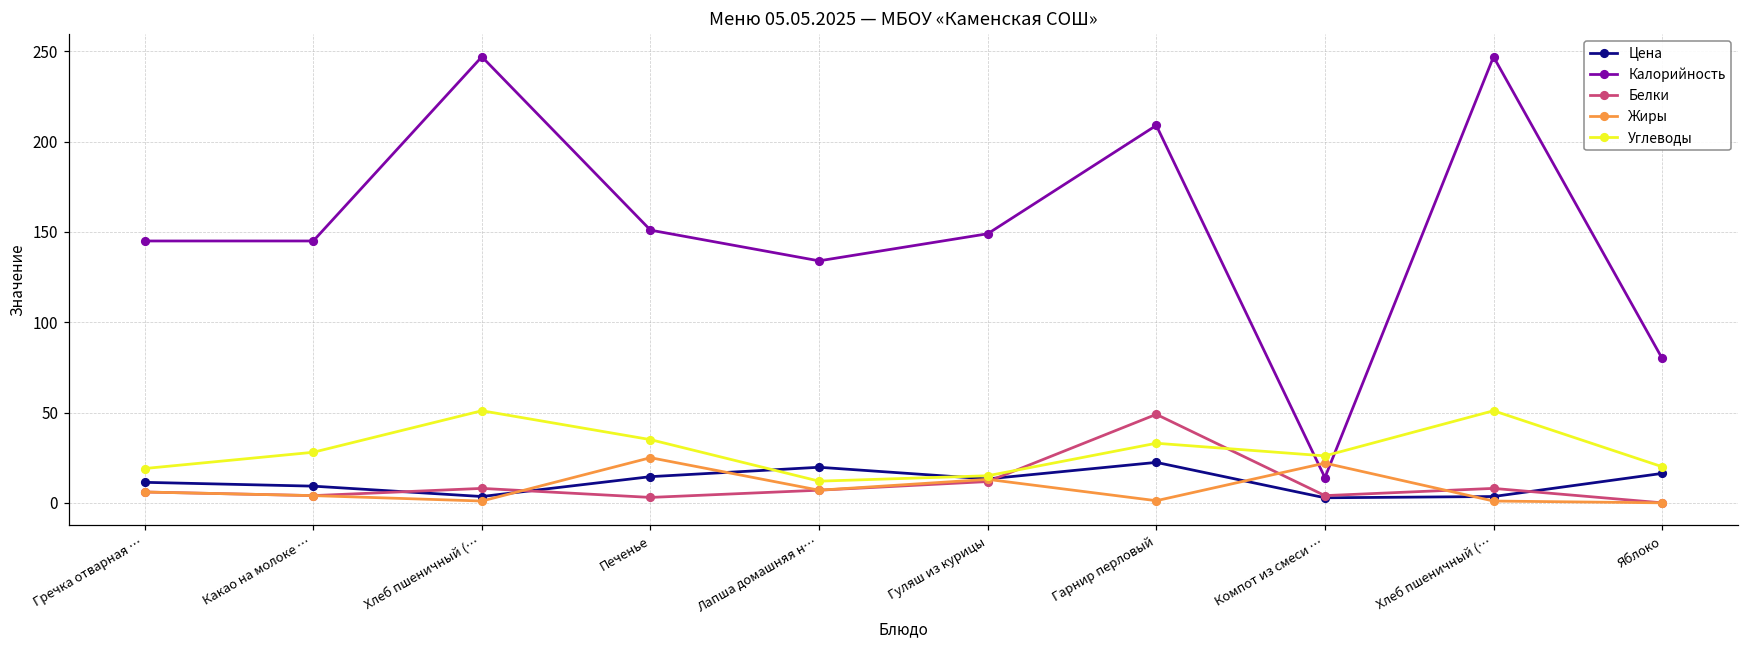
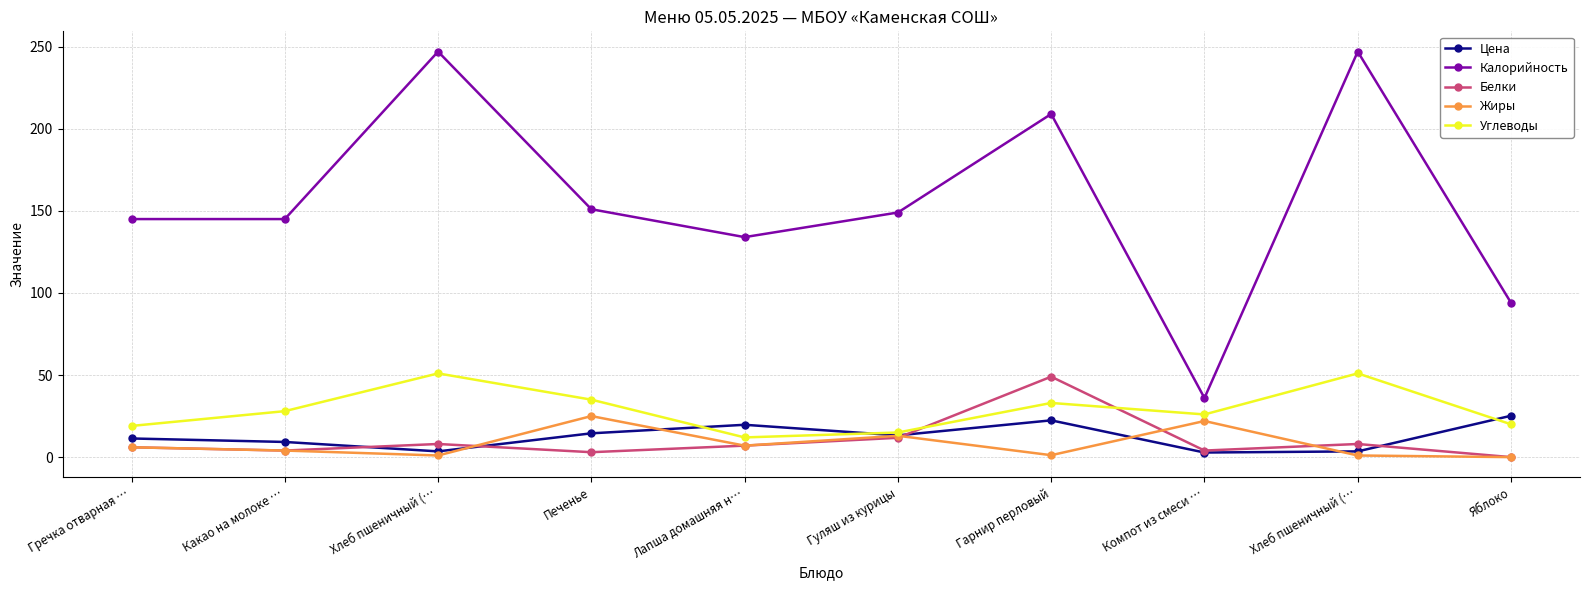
Калорийность, Компот из смеси …: 14 -> 36
Цена, Яблоко: 16 -> 25
Калорийность, Яблоко: 80 -> 94
